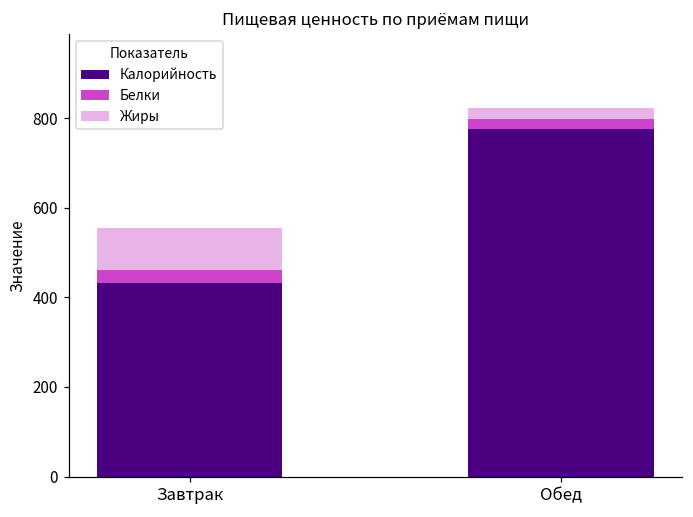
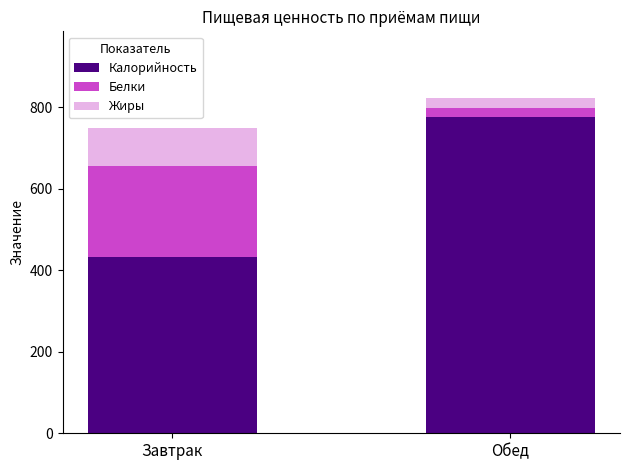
Белки, Завтрак: 30 -> 220
